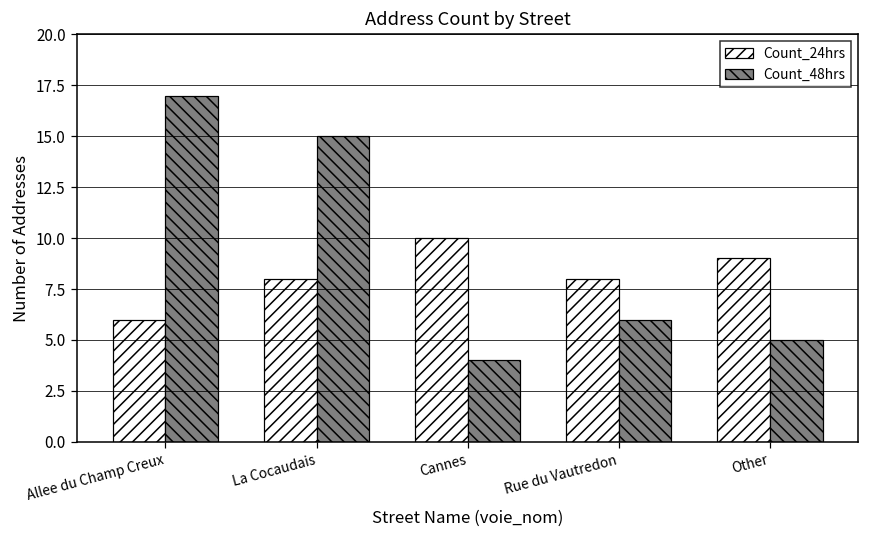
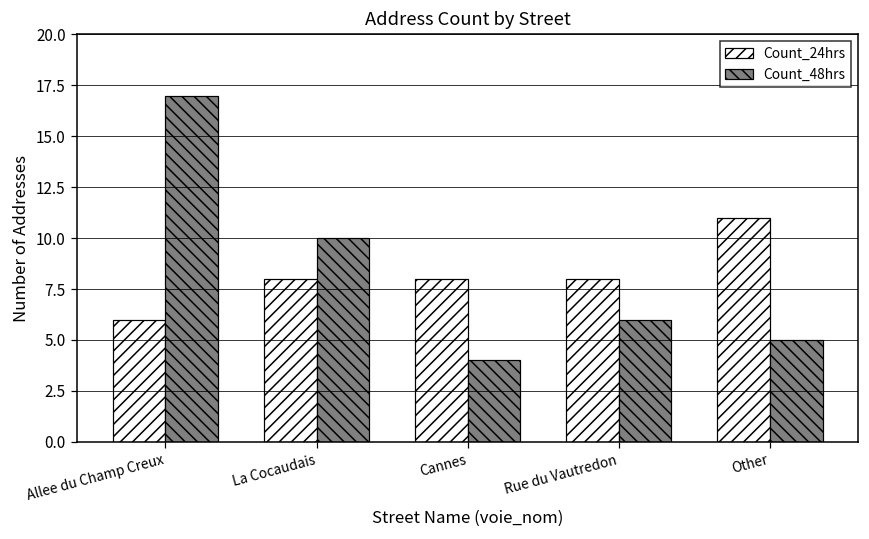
Count_48hrs, La Cocaudais: 15 -> 10
Count_24hrs, Cannes: 10 -> 8
Count_24hrs, Other: 9 -> 11
